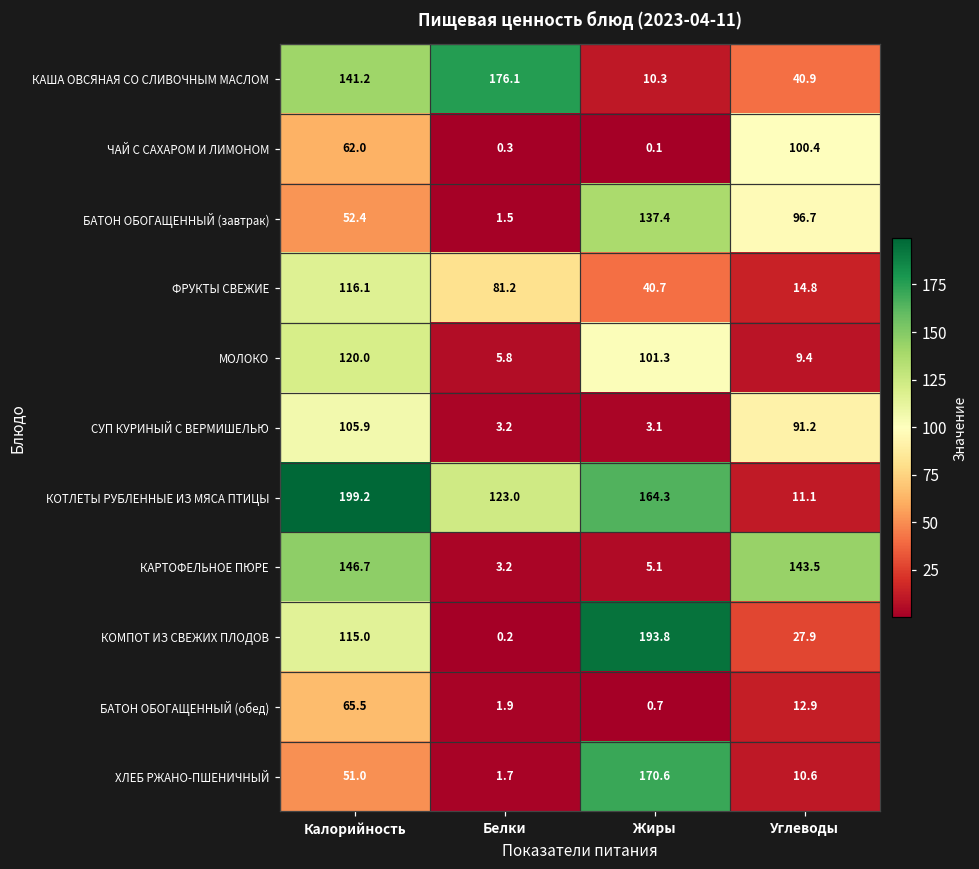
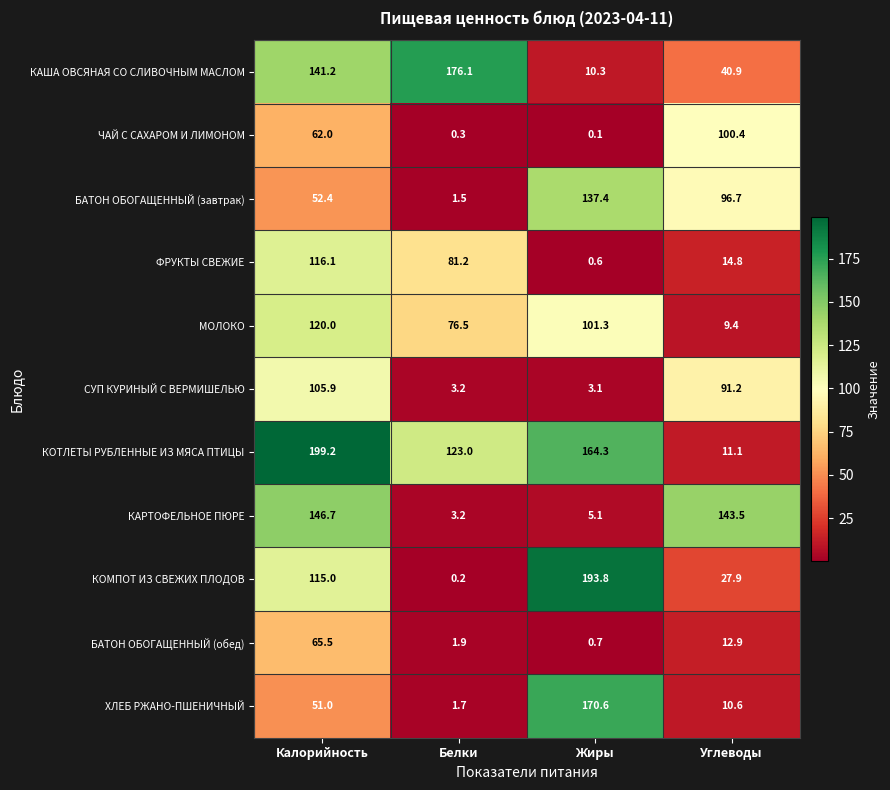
ФРУКТЫ СВЕЖИЕ, Жиры: 40.7 -> 0.6
МОЛОКО, Белки: 5.8 -> 76.5
